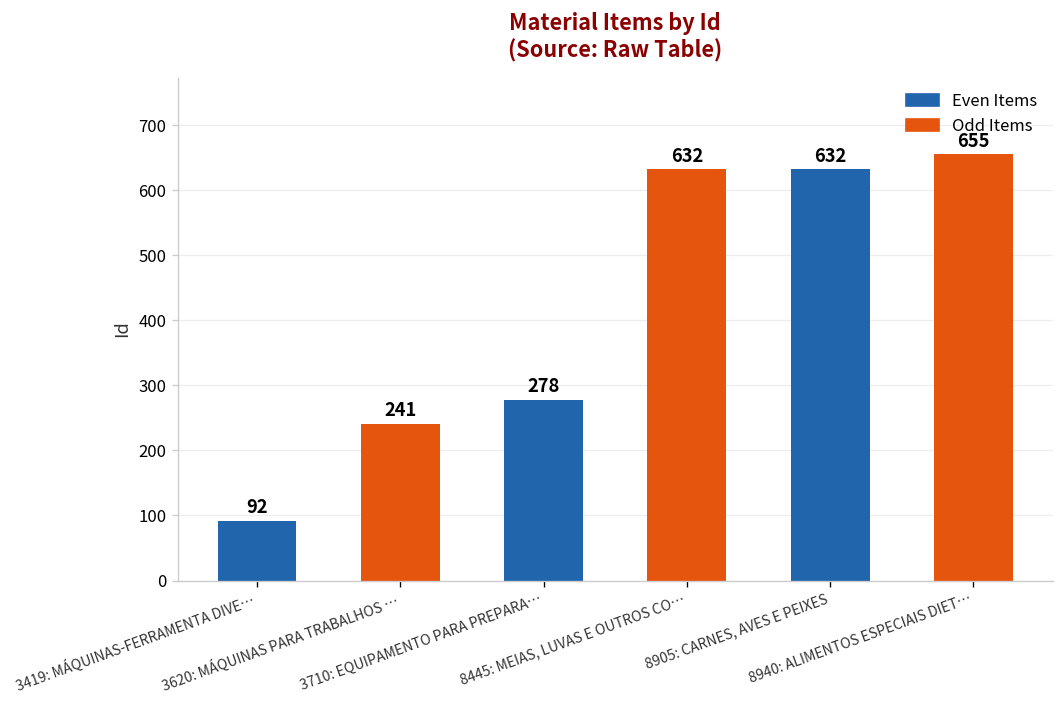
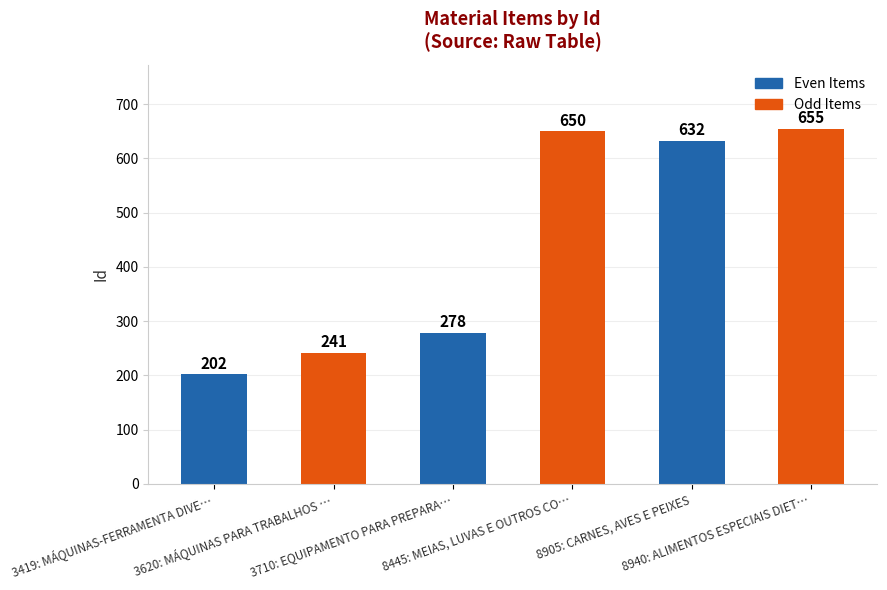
3419: MÁQUINAS-FERRAMENTA DIVE…: 92 -> 202
8445: MEIAS, LUVAS E OUTROS CO…: 632 -> 650
